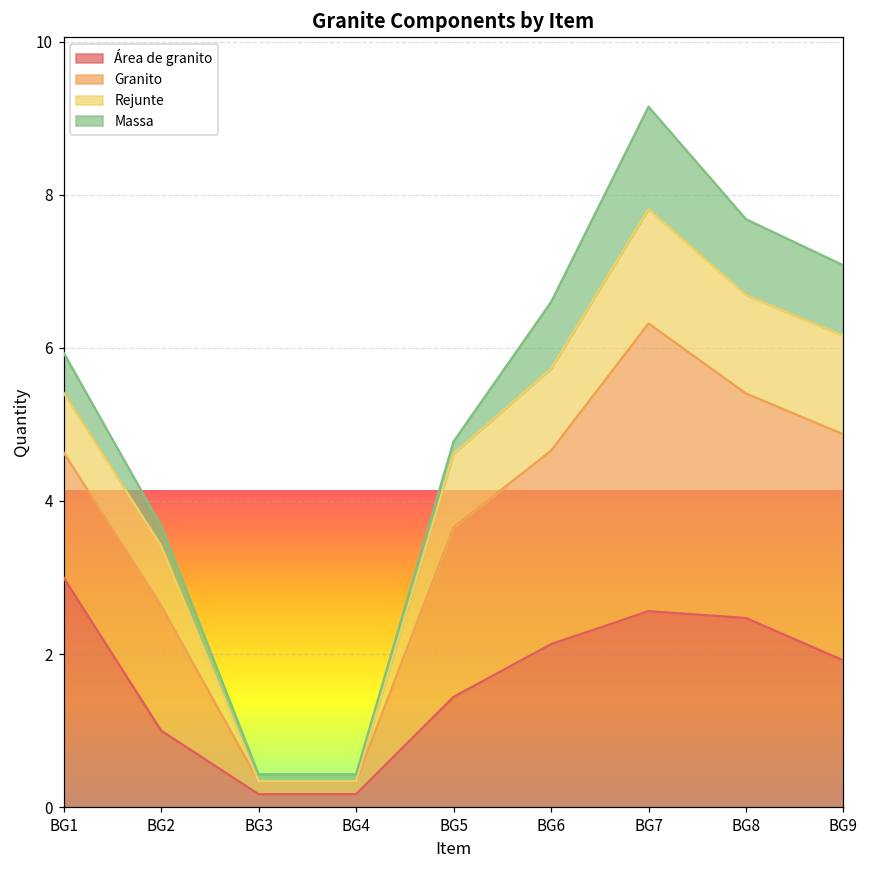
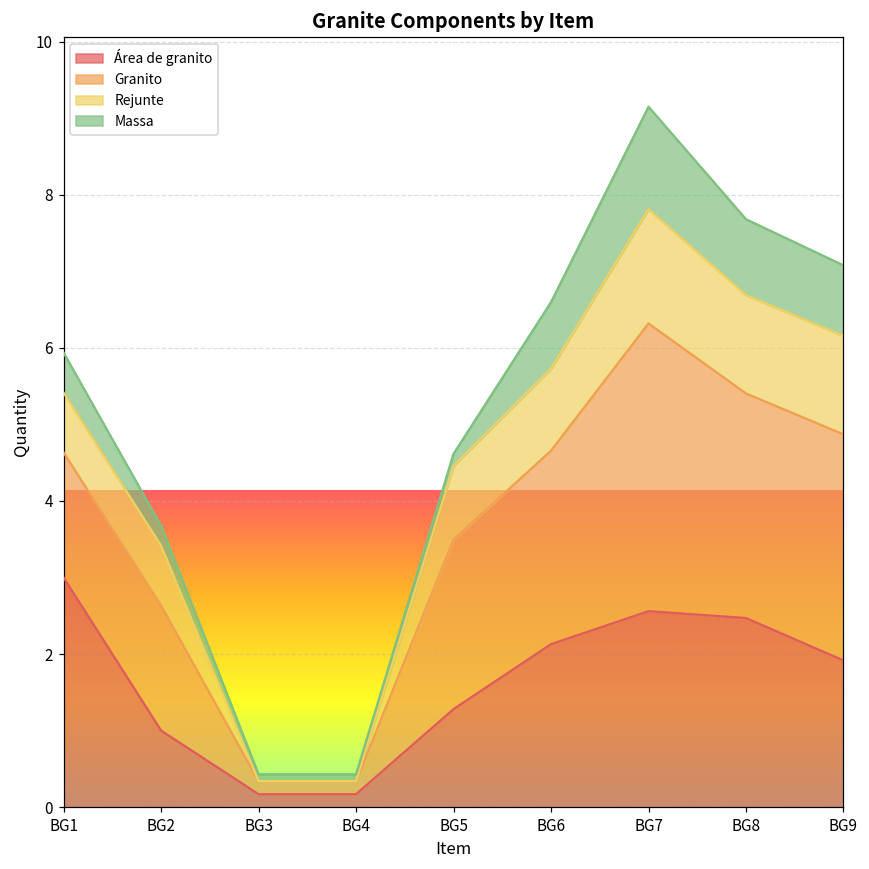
Área de granito, BG5: 1.4 -> 1.3
